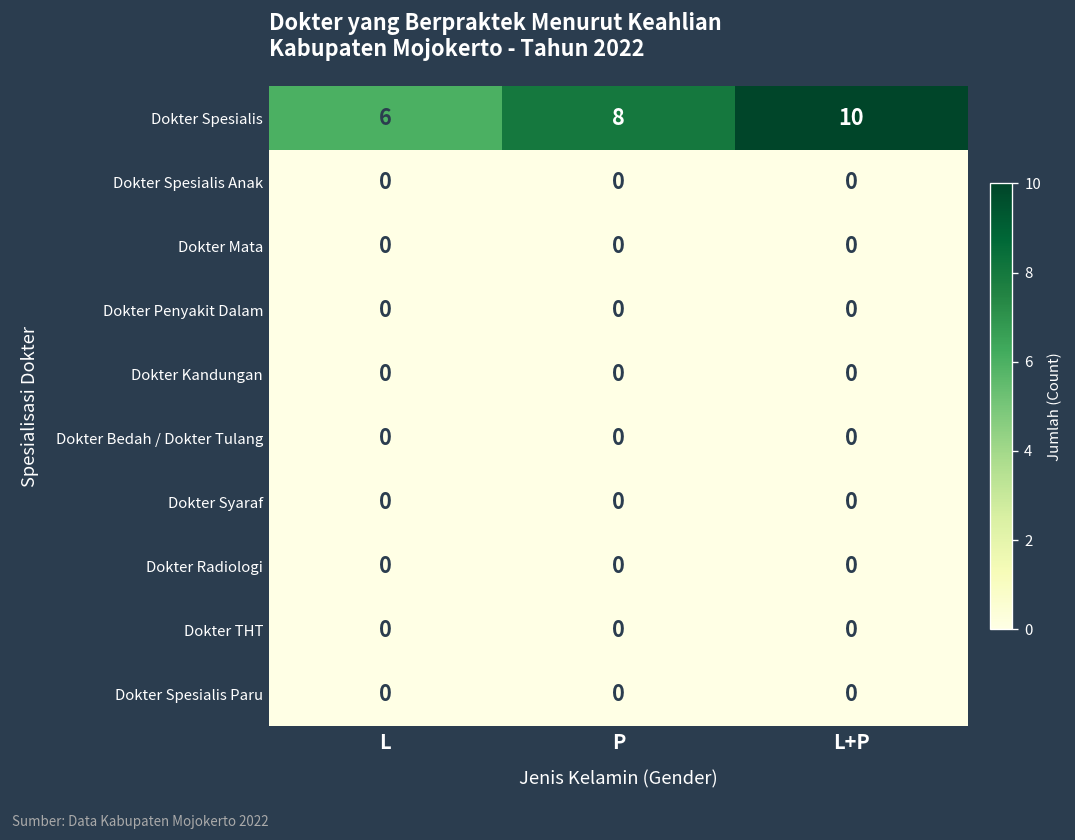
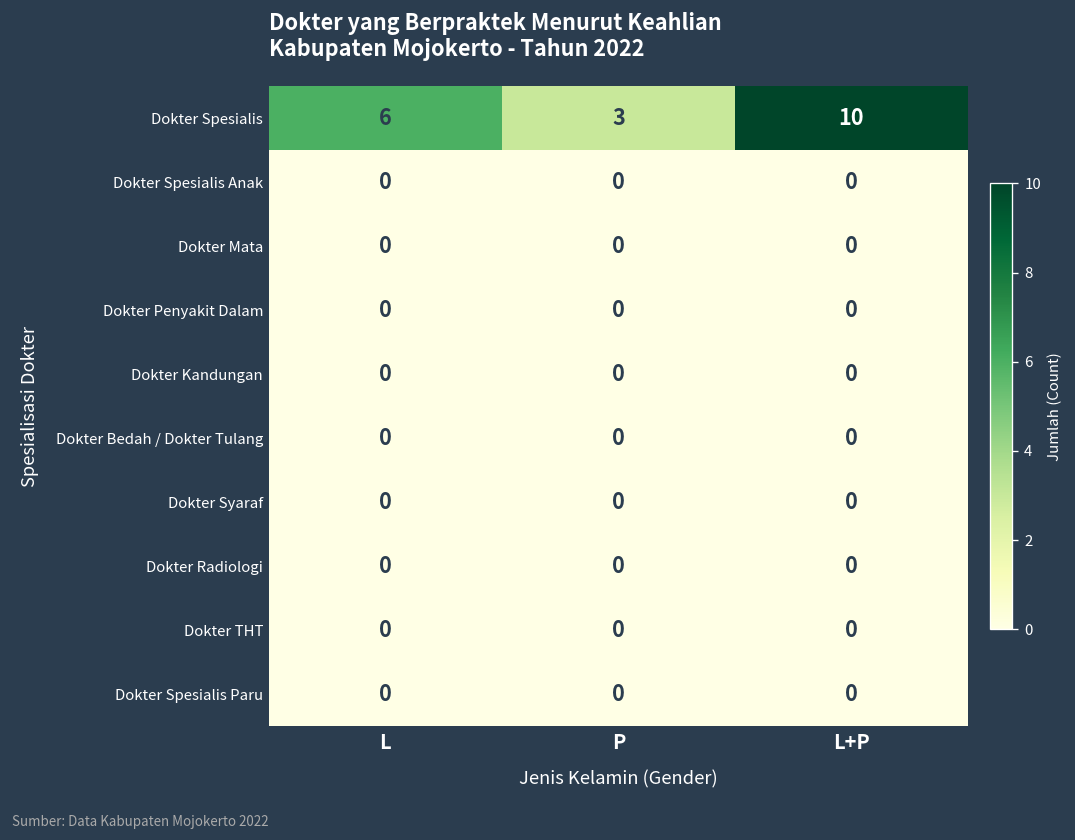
Dokter Spesialis, P: 8 -> 3
